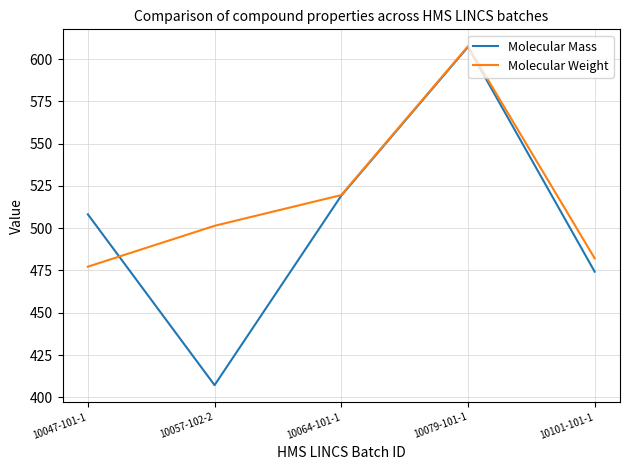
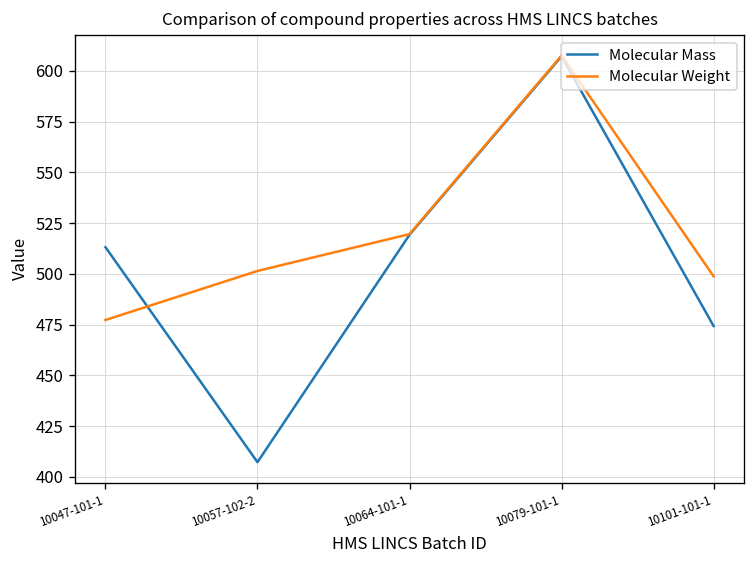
Molecular Mass, 10047-101-1: 508 -> 513
Molecular Weight, 10101-101-1: 482 -> 499
